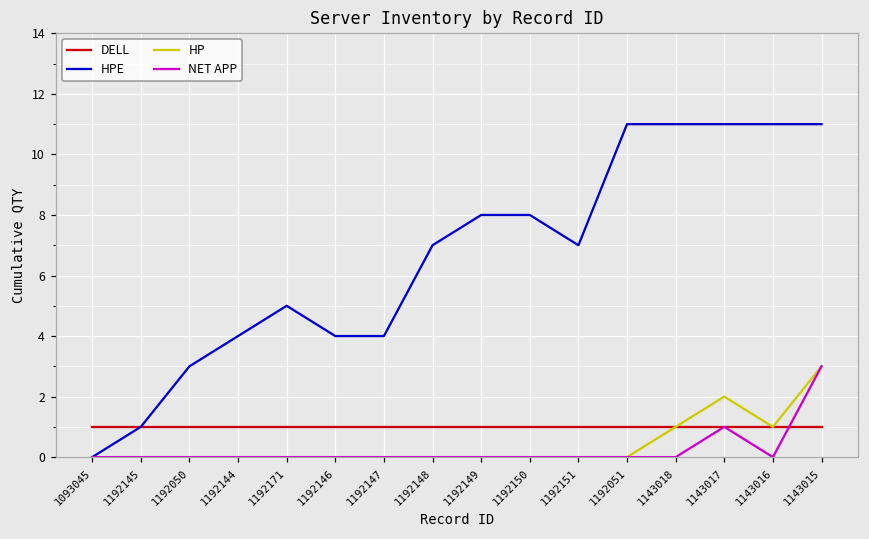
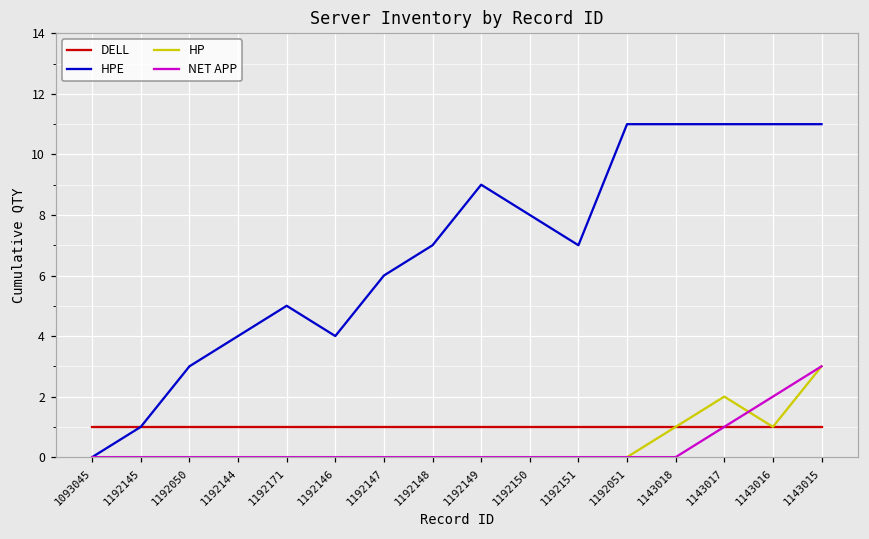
HPE, 1192147: 4 -> 6
HPE, 1192149: 8 -> 9
NET APP, 1143016: 0 -> 2
